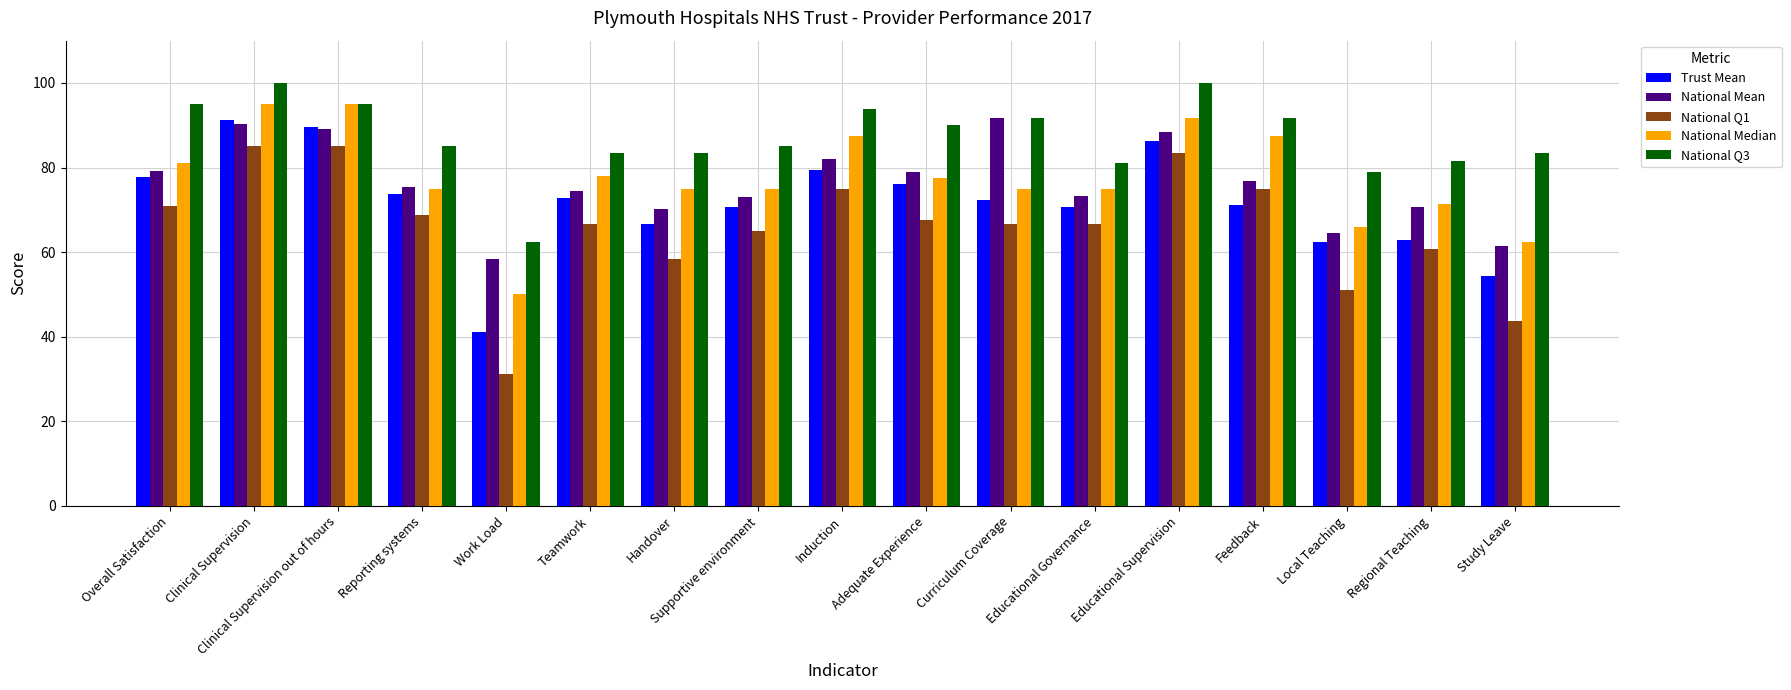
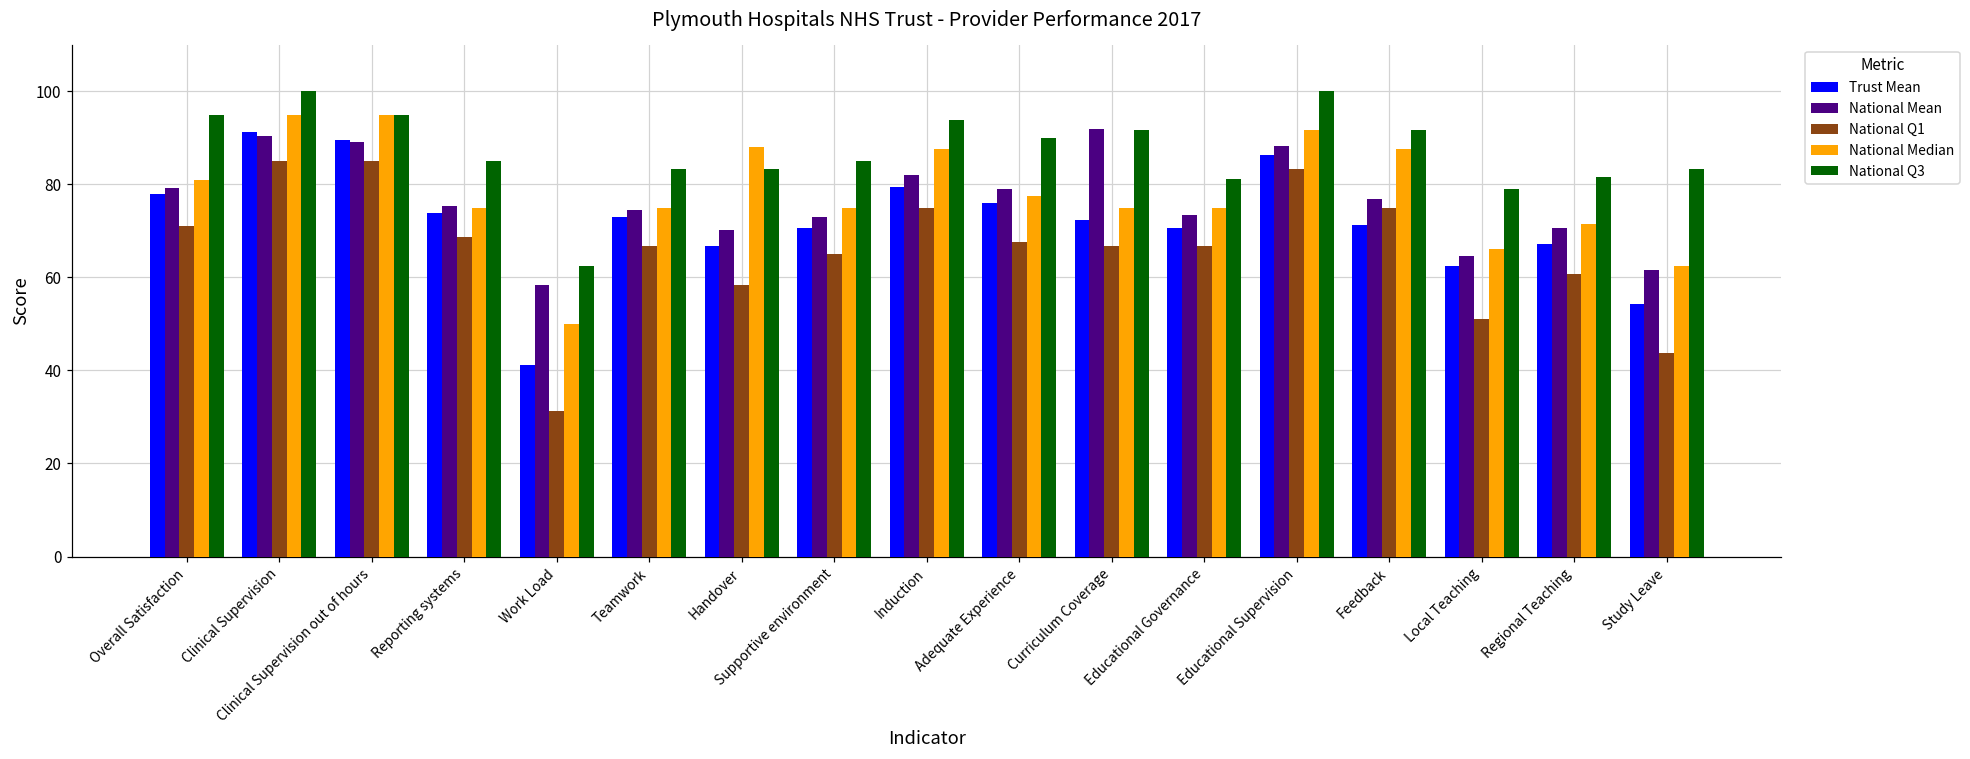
National Median, Teamwork: 78 -> 75
National Median, Handover: 75 -> 88
Trust Mean, Regional Teaching: 63 -> 67
